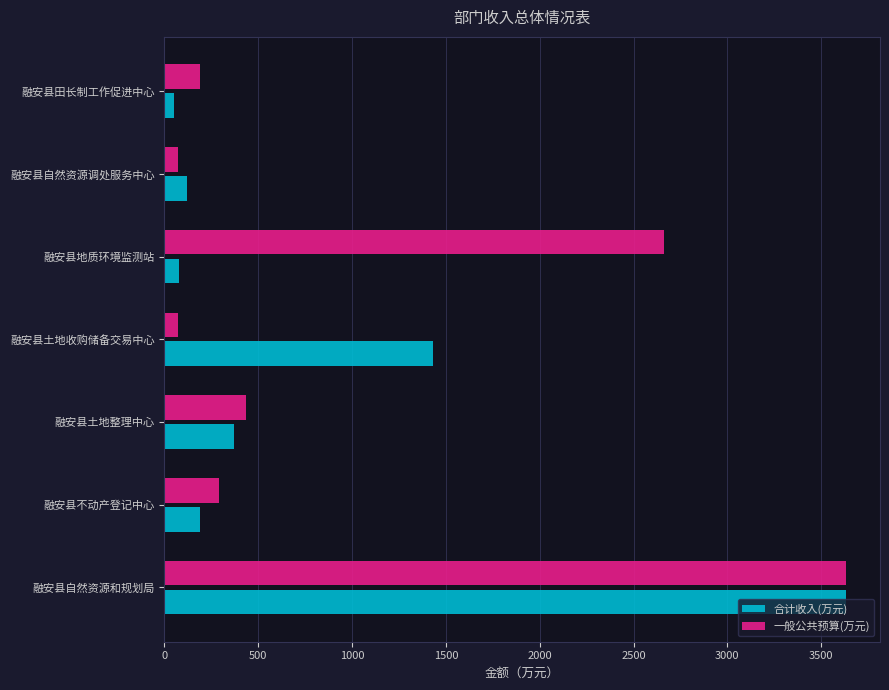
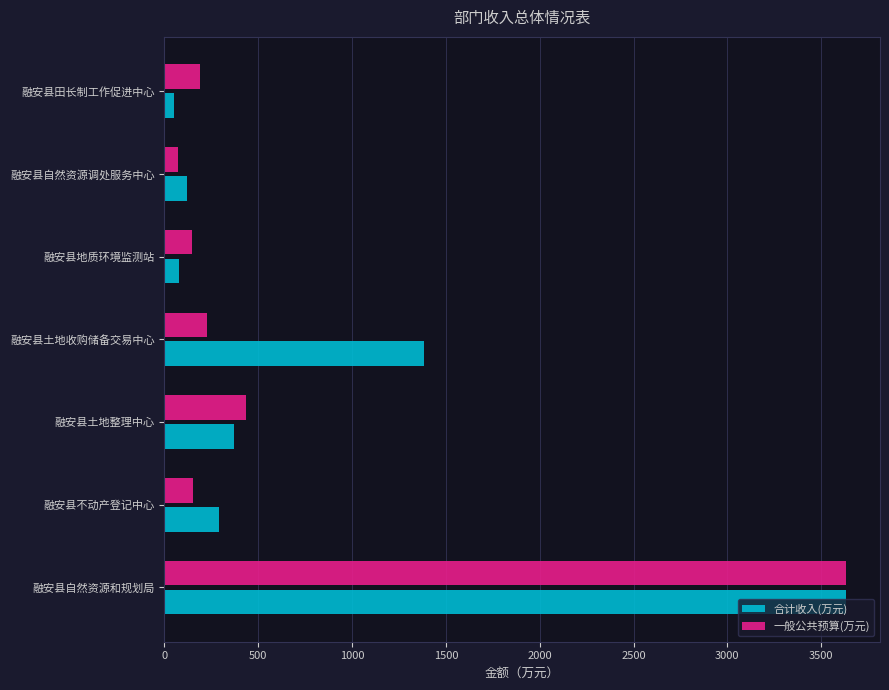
一般公共预算(万元), 融安县地质环境监测站: 2660 -> 150
一般公共预算(万元), 融安县土地收购储备交易中心: 70 -> 230
合计收入(万元), 融安县土地收购储备交易中心: 1430 -> 1380
一般公共预算(万元), 融安县不动产登记中心: 290 -> 150
合计收入(万元), 融安县不动产登记中心: 190 -> 290
